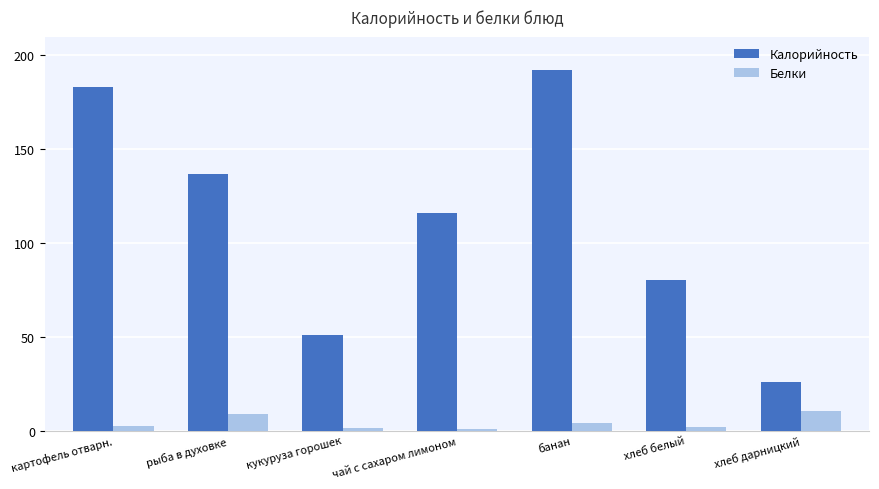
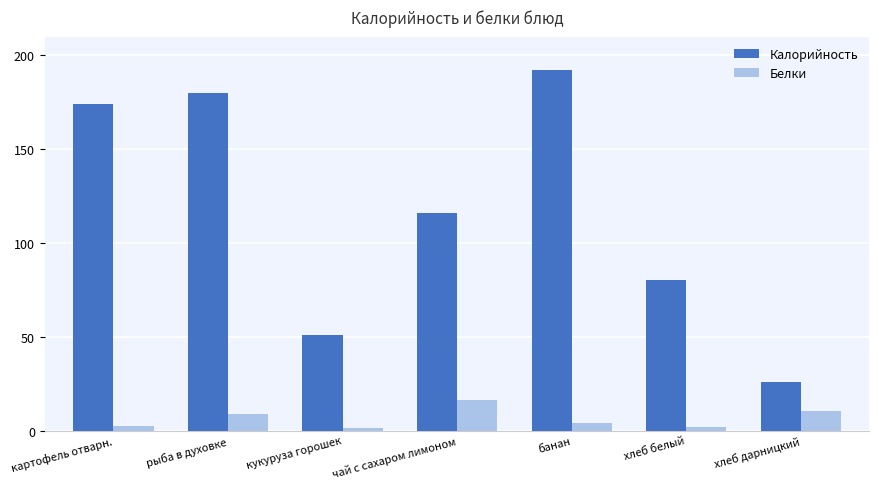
Калорийность, картофель отварн.: 183 -> 174
Калорийность, рыба в духовке: 137 -> 180
Белки, чай с сахаром лимоном: 1 -> 16
